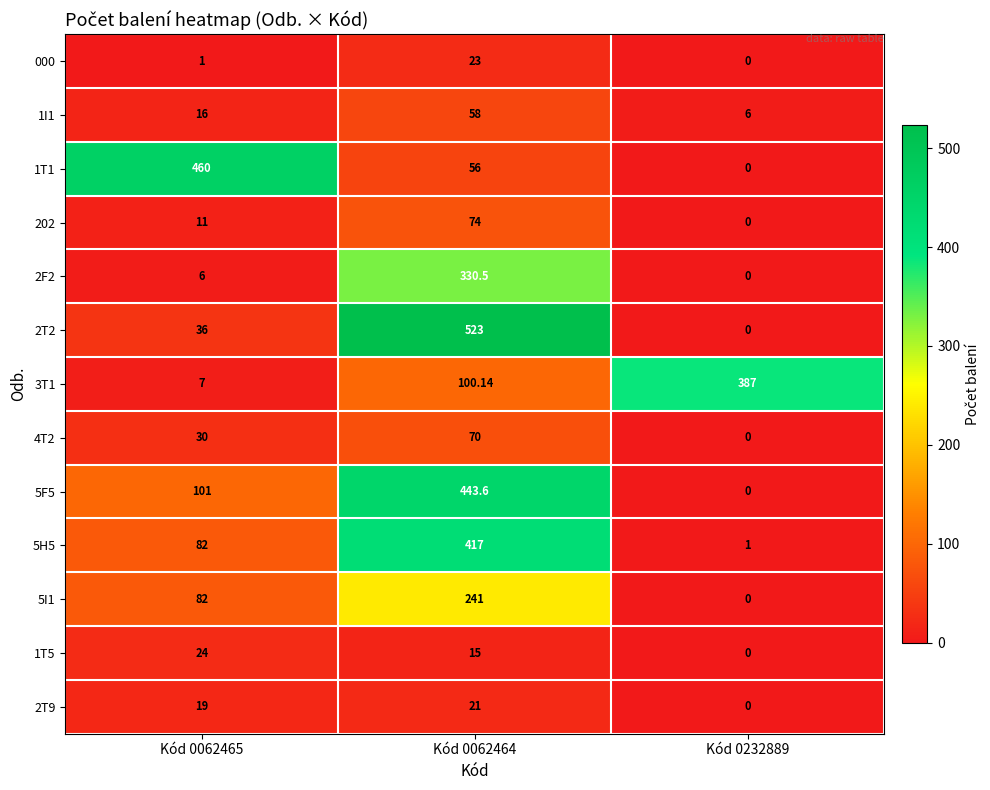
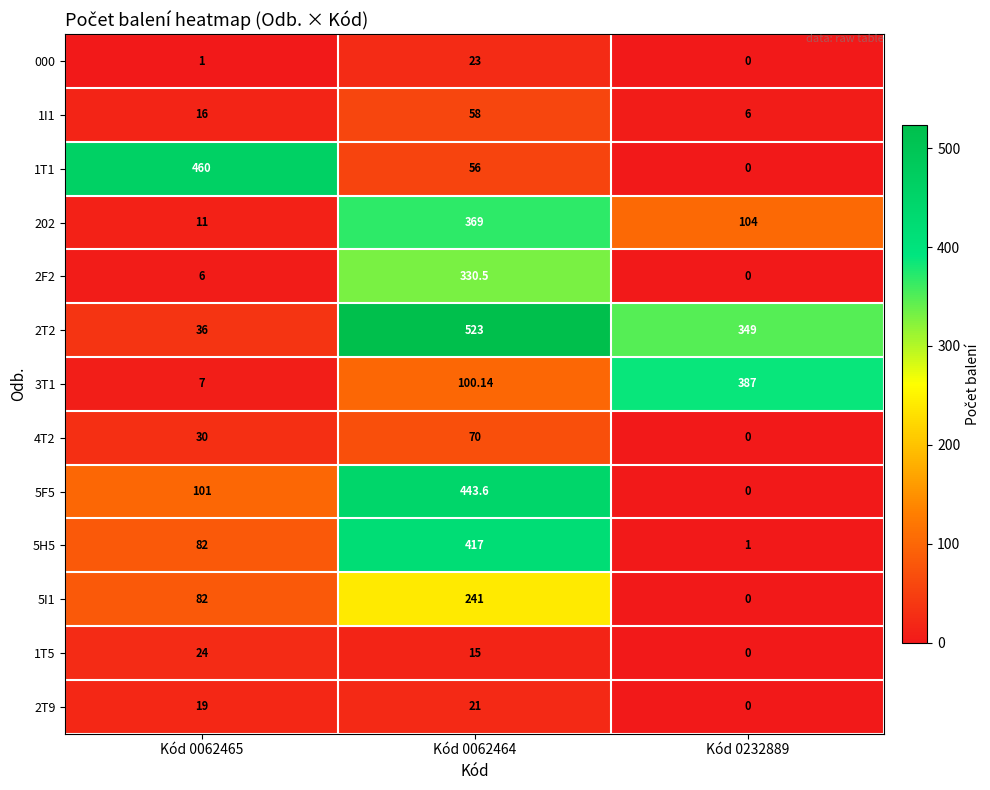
202, Kód 0062464: 74 -> 369
202, Kód 0232889: 0 -> 104
2T2, Kód 0232889: 0 -> 349
